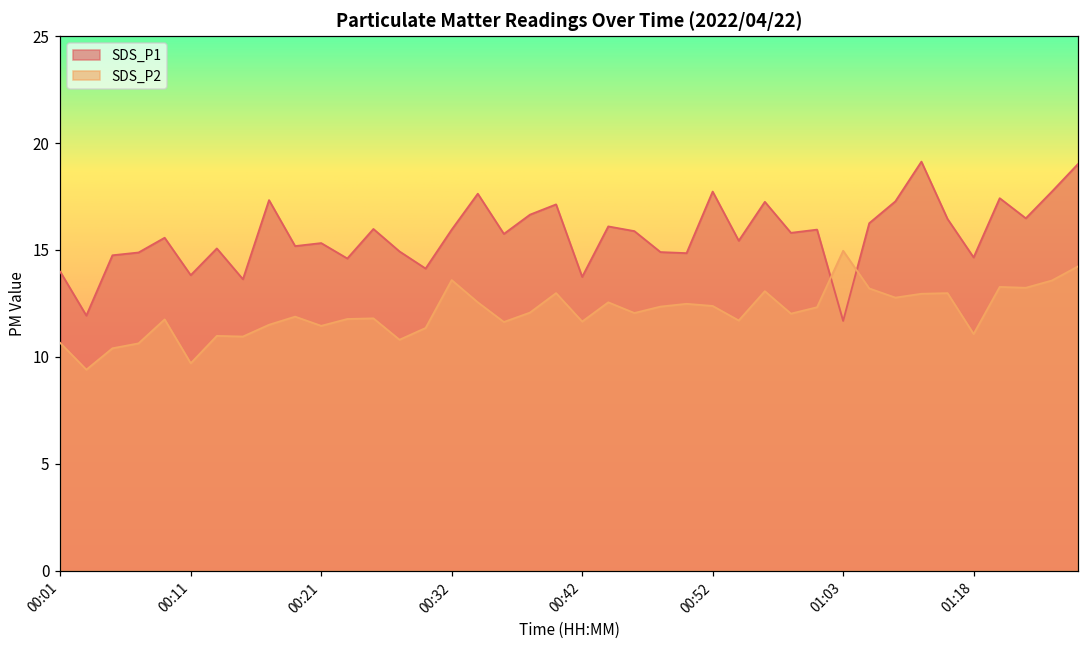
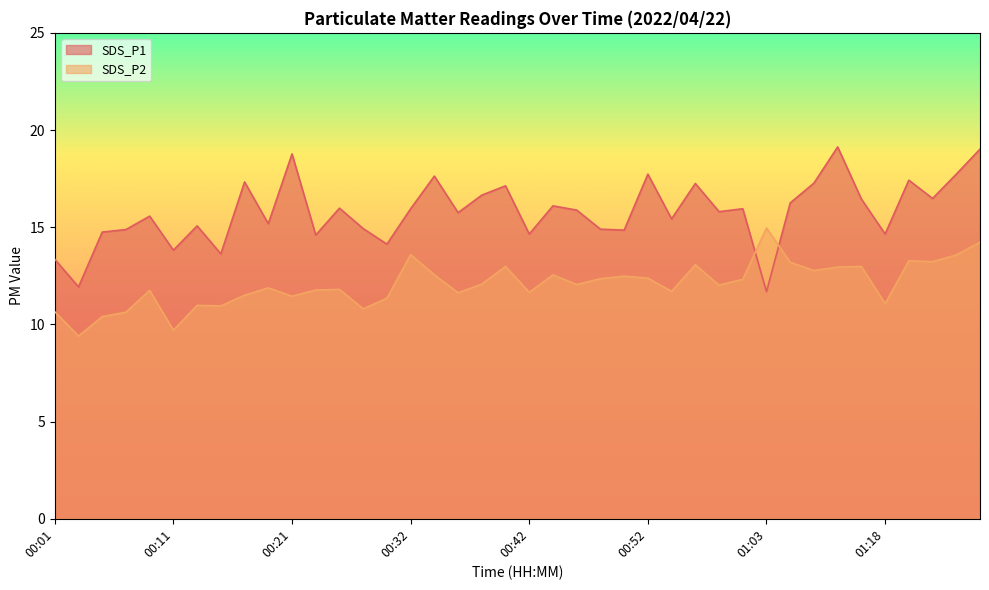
SDS_P1, 00:01: 14.0 -> 13.4
SDS_P1, 00:21: 15.3 -> 18.8
SDS_P1, 00:42: 13.7 -> 14.7
